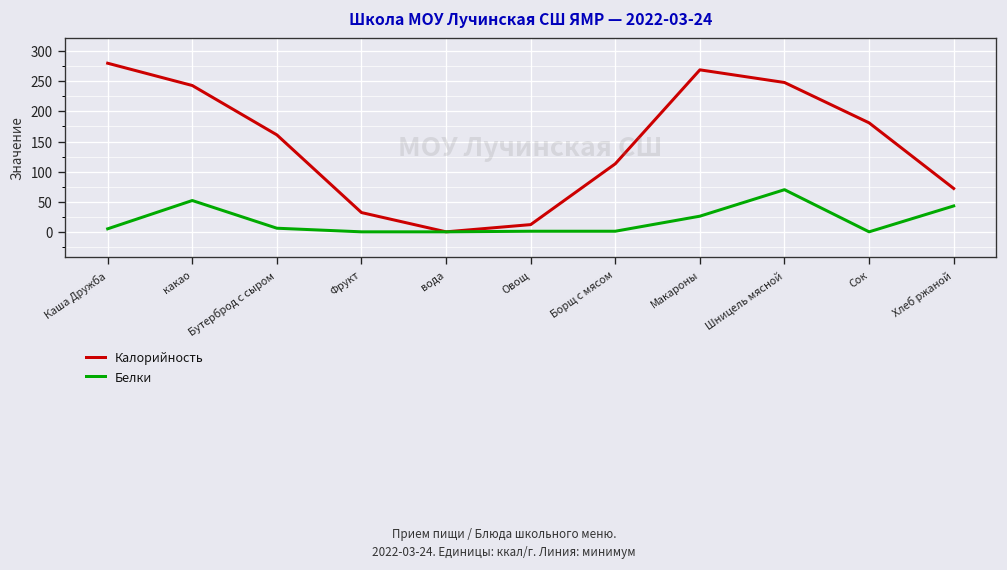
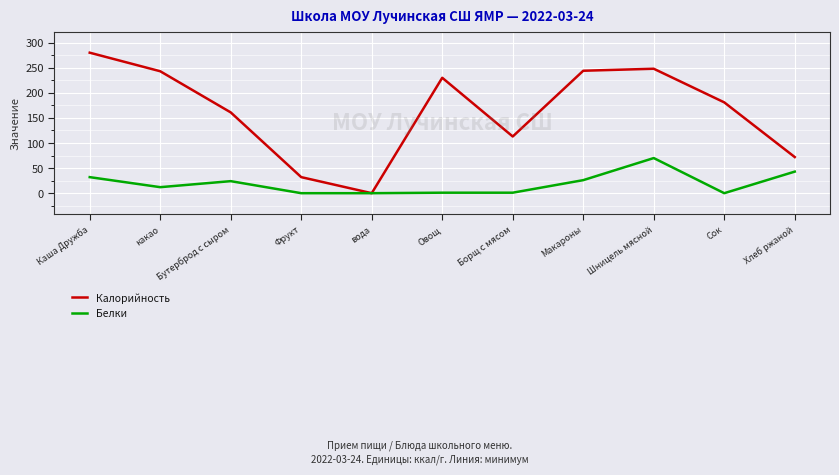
Белки, Каша Дружба: 10 -> 30
Белки, какао: 50 -> 10
Белки, Бутерброд с сыром: 10 -> 20
Калорийность, Овощ: 10 -> 230
Калорийность, Макароны: 270 -> 240
